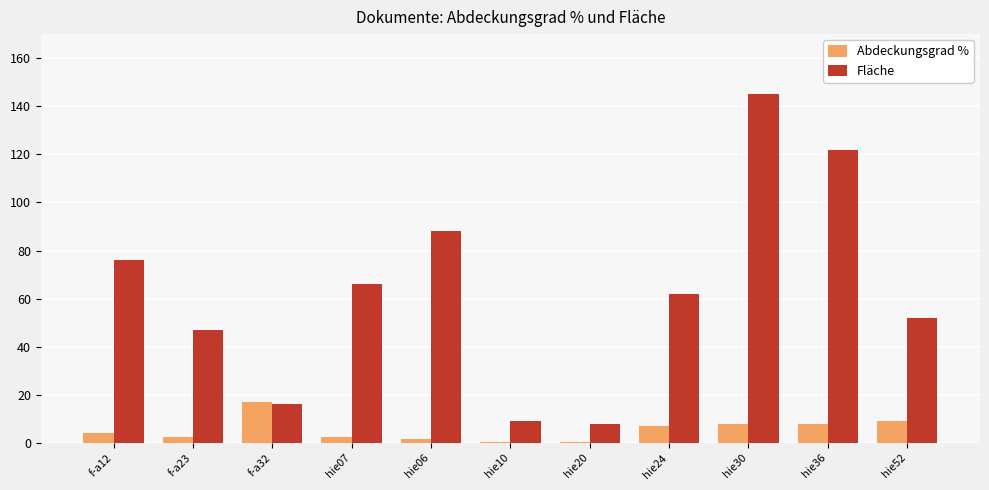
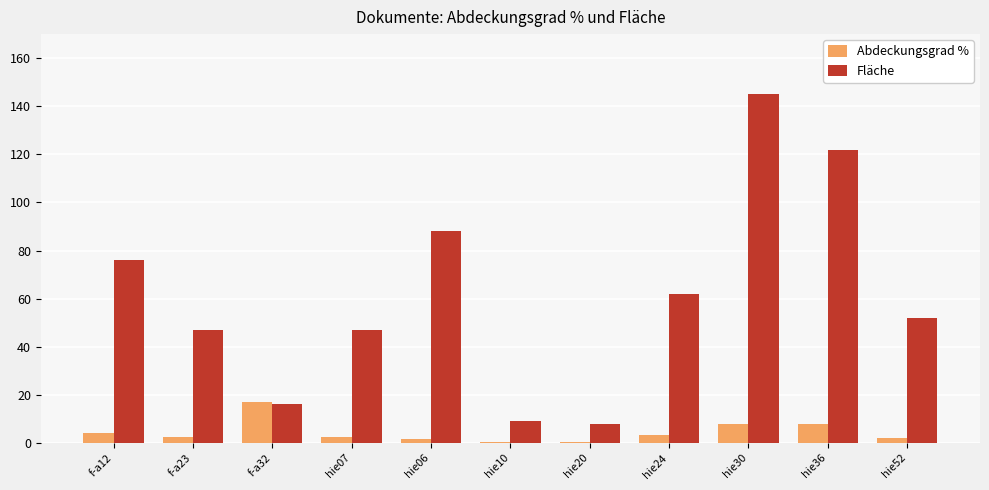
Fläche, hie07: 66 -> 47
Abdeckungsgrad %, hie24: 7 -> 4
Abdeckungsgrad %, hie52: 9 -> 2
